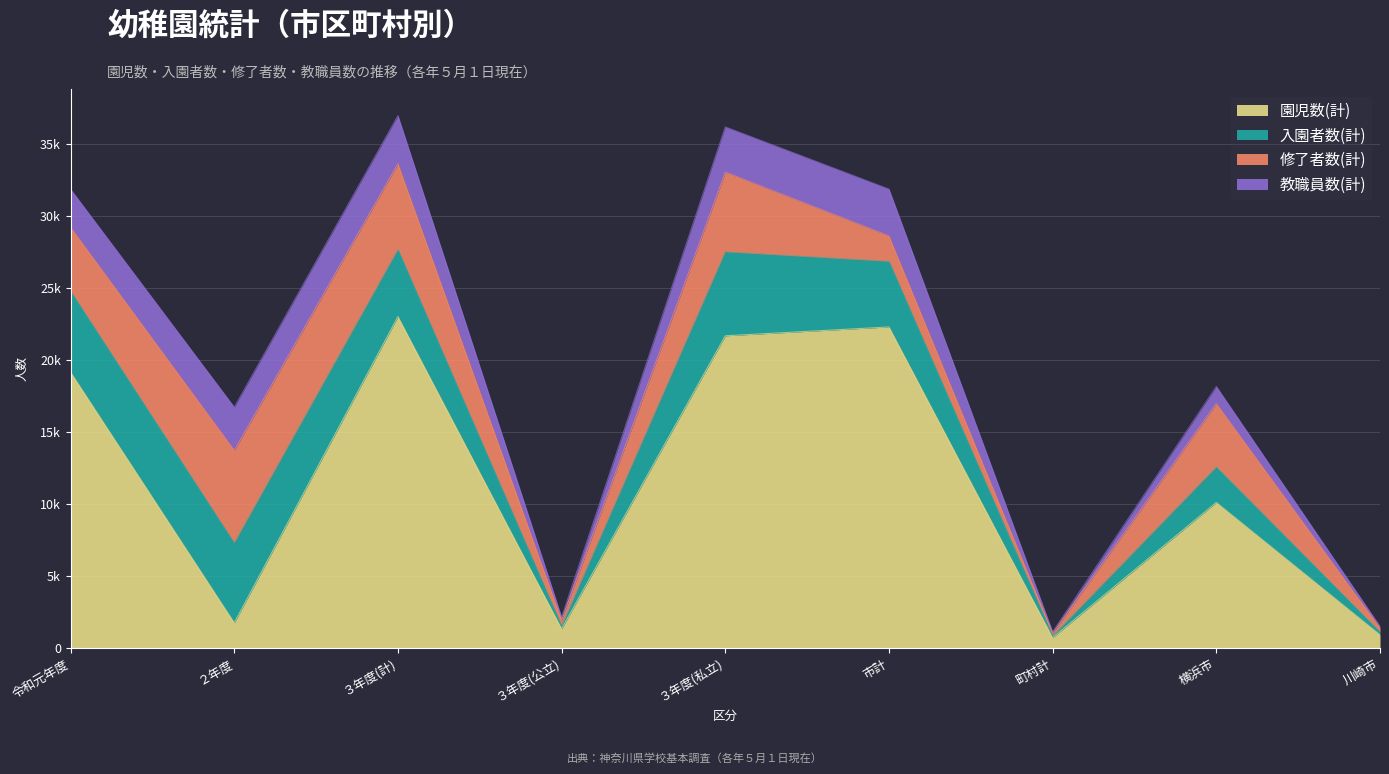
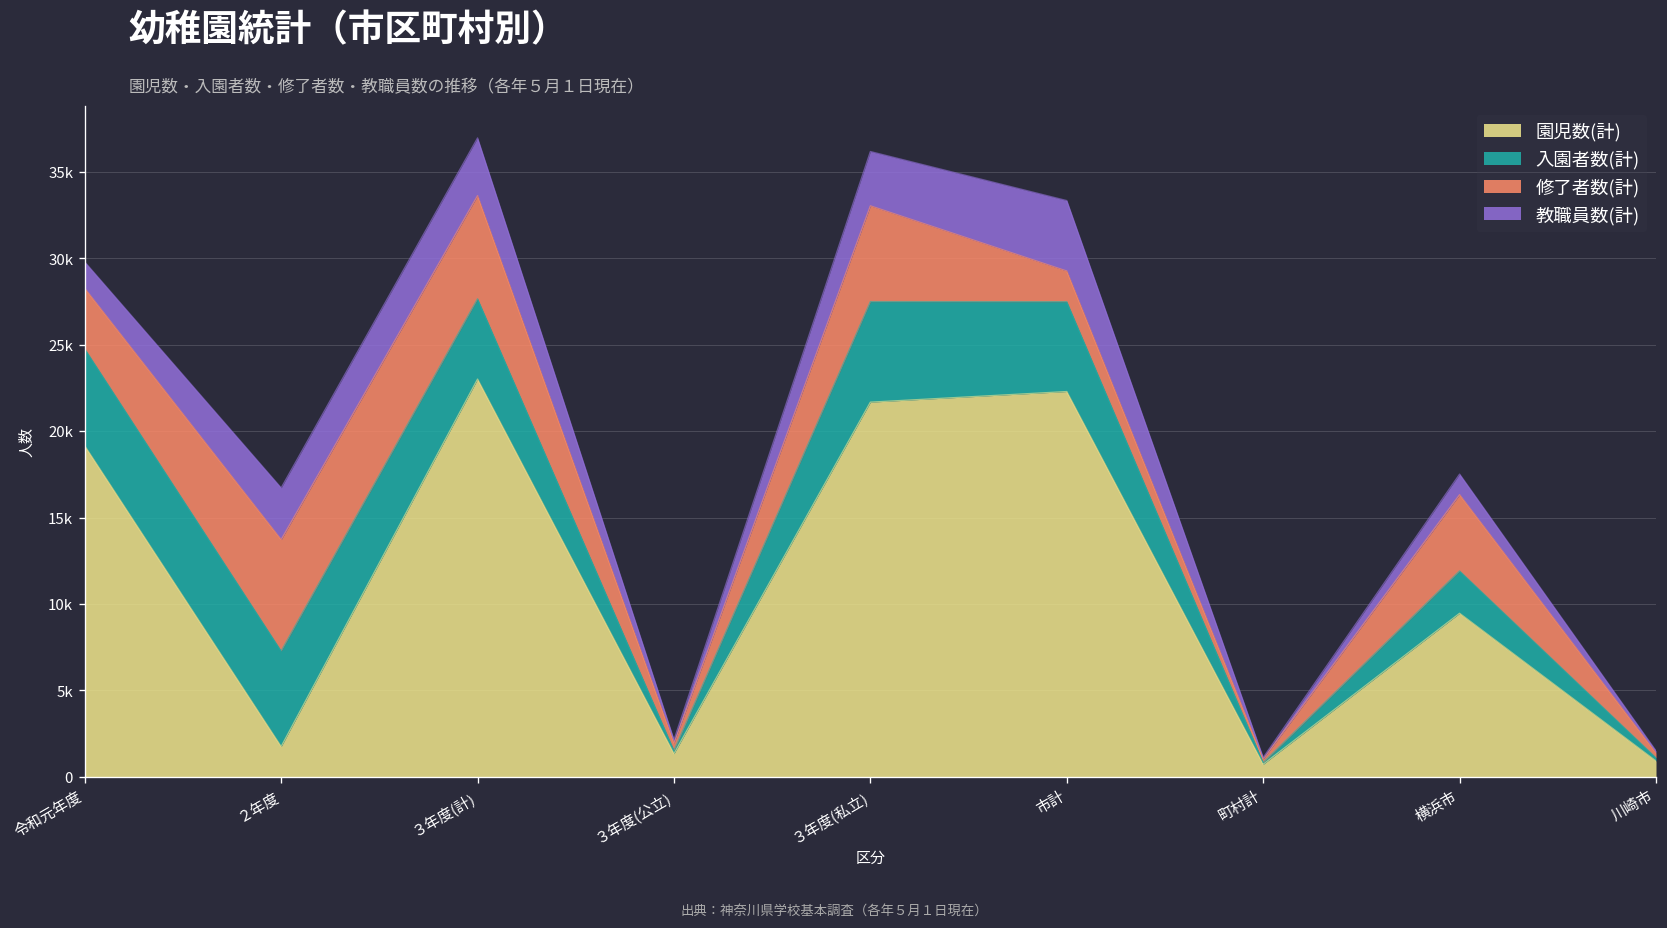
修了者数(計), 令和元年度: 4400 -> 3500
教職員数(計), 令和元年度: 2600 -> 1500
入園者数(計), 市計: 4500 -> 5200
教職員数(計), 市計: 3300 -> 4100
園児数(計), 横浜市: 10100 -> 9500
